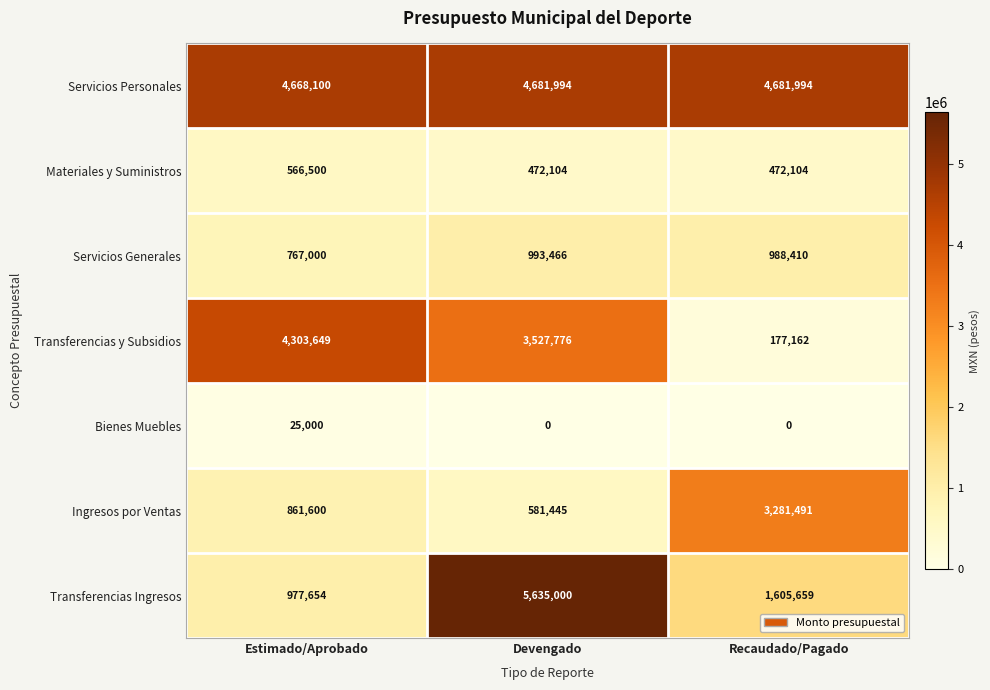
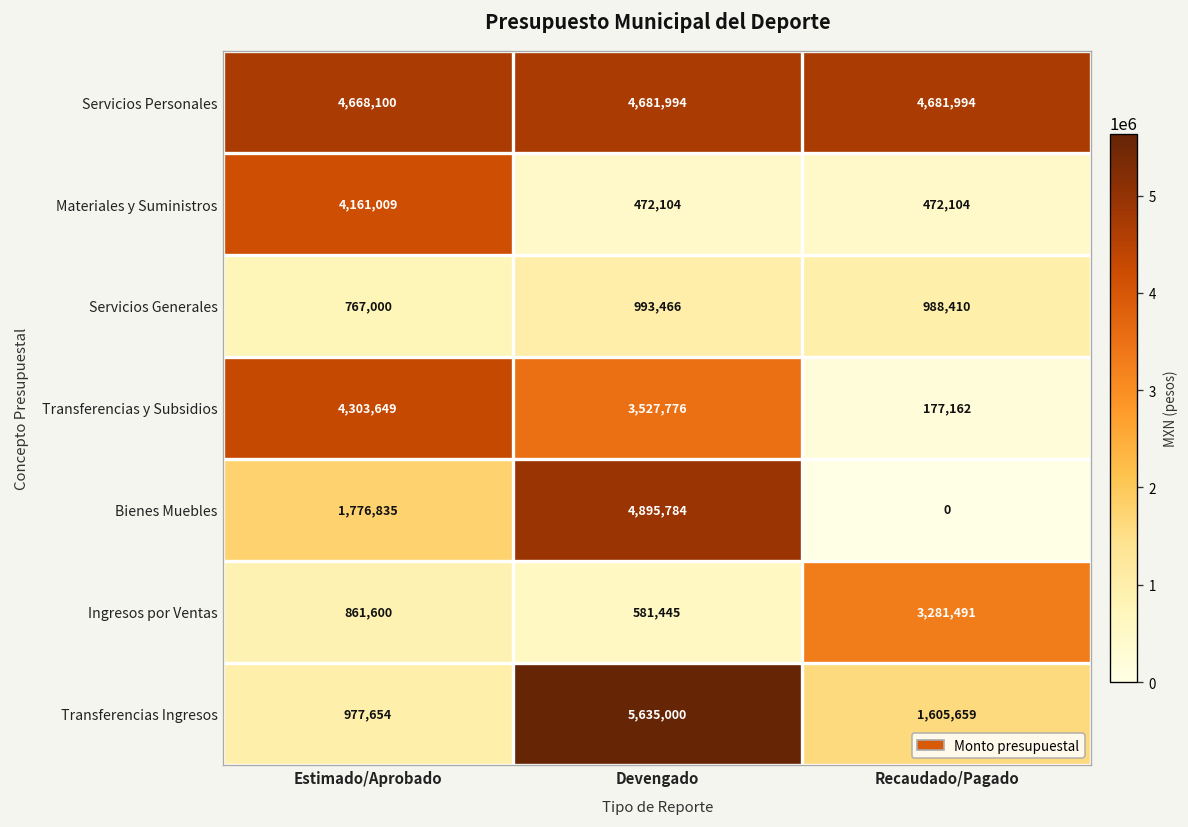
Materiales y Suministros, Estimado/Aprobado: 566,500 -> 4,161,009
Bienes Muebles, Estimado/Aprobado: 25,000 -> 1,776,835
Bienes Muebles, Devengado: 0 -> 4,895,784
